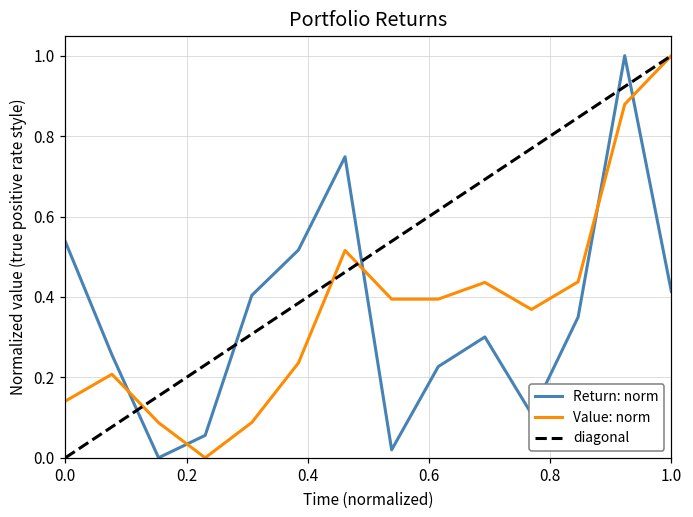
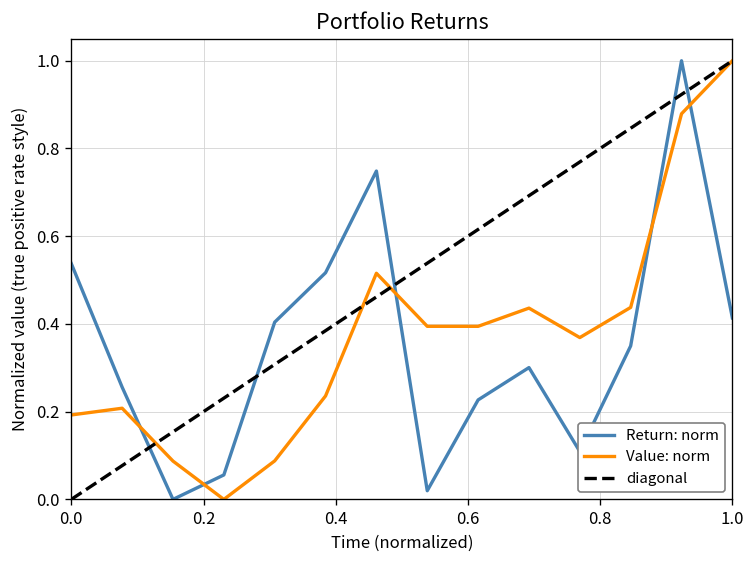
Value: norm, 0.0: 0.14 -> 0.19
